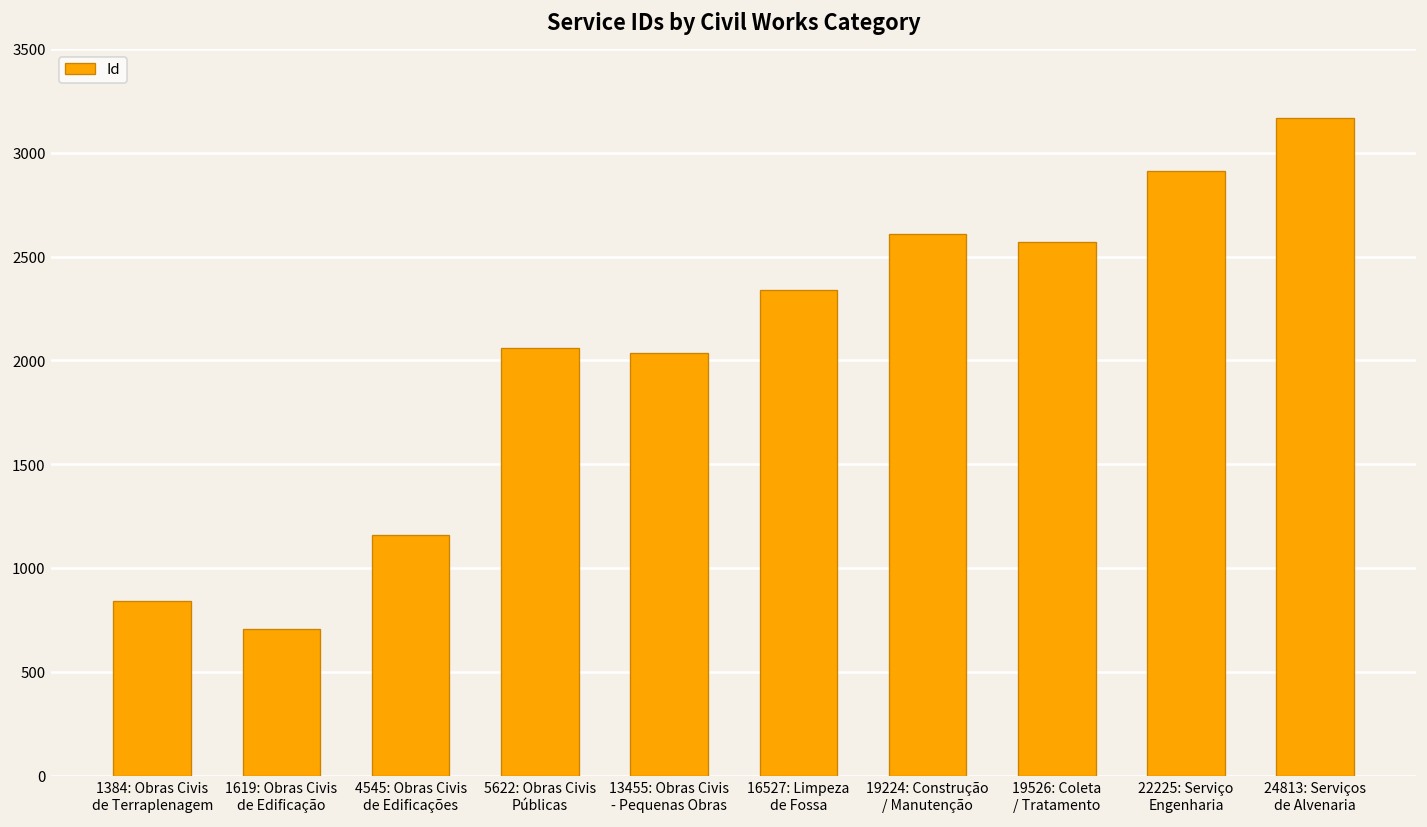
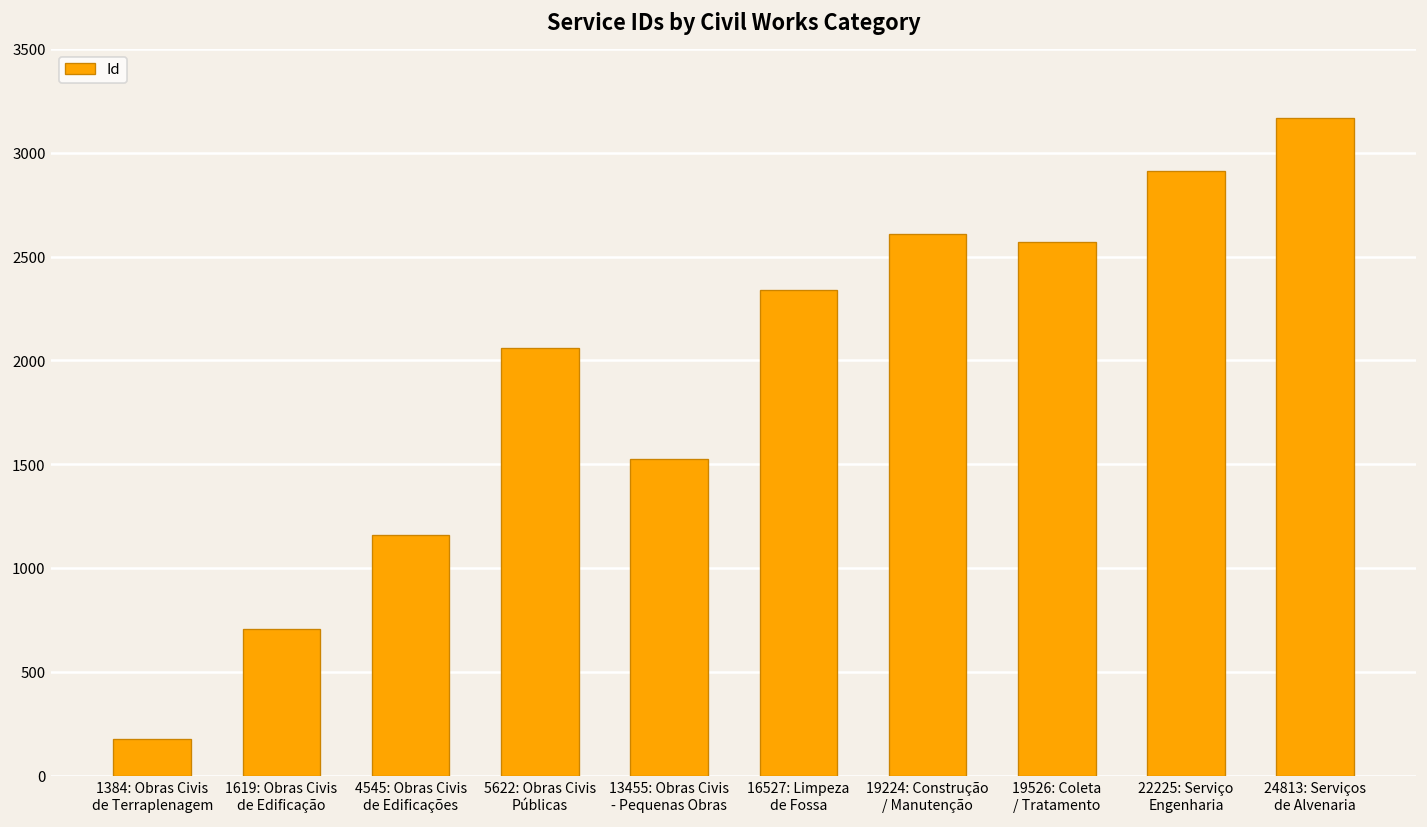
1384: Obras Civis de Terraplenagem: 840 -> 180
13455: Obras Civis - Pequenas Obras: 2040 -> 1530
